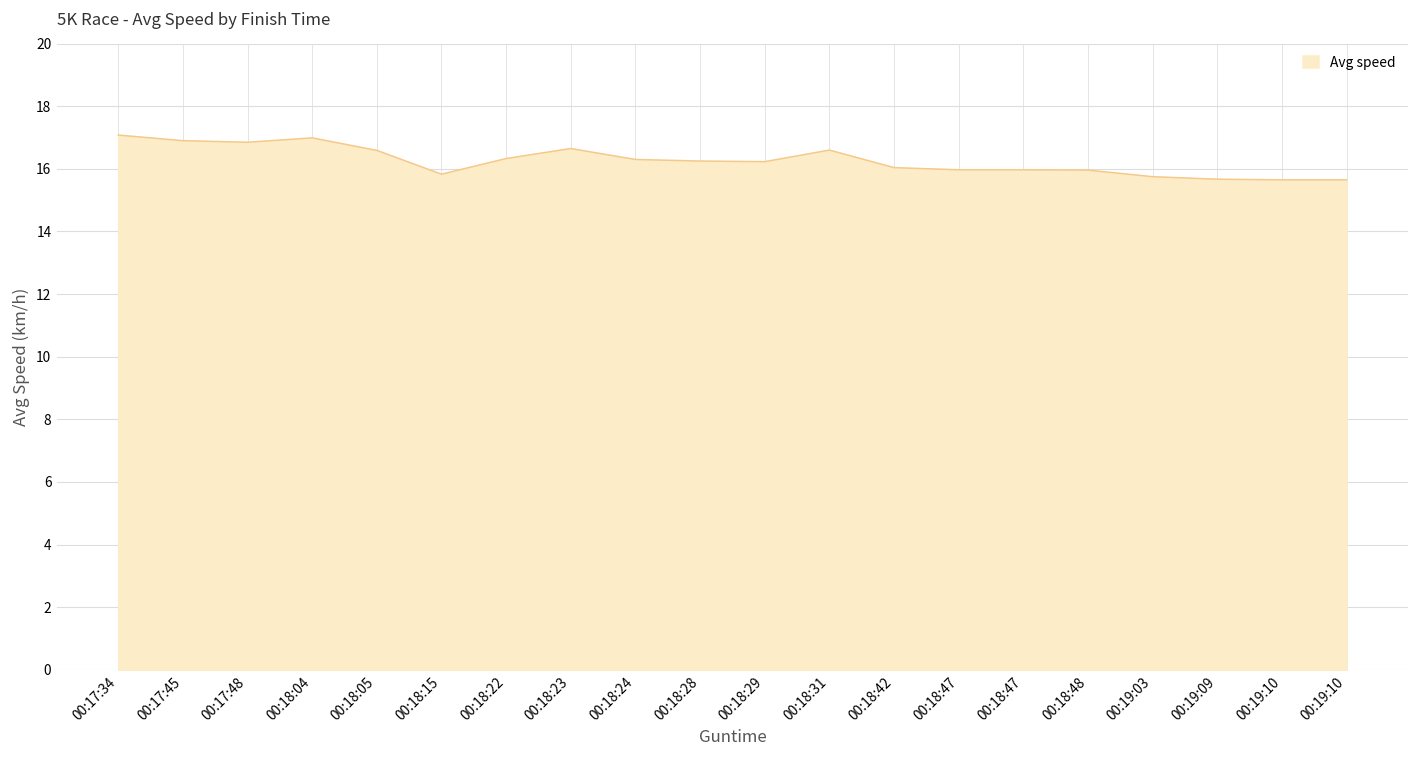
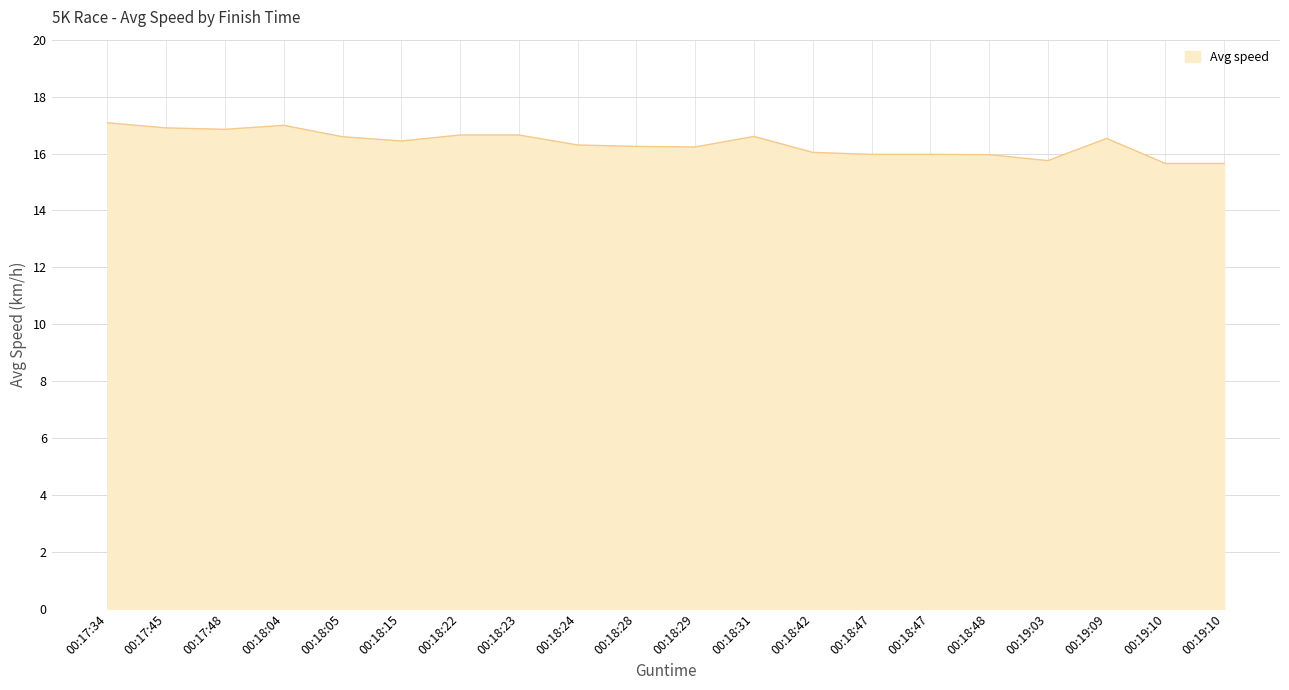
00:18:15: 15.8 -> 16.4
00:18:22: 16.3 -> 16.7
00:19:09: 15.7 -> 16.5
